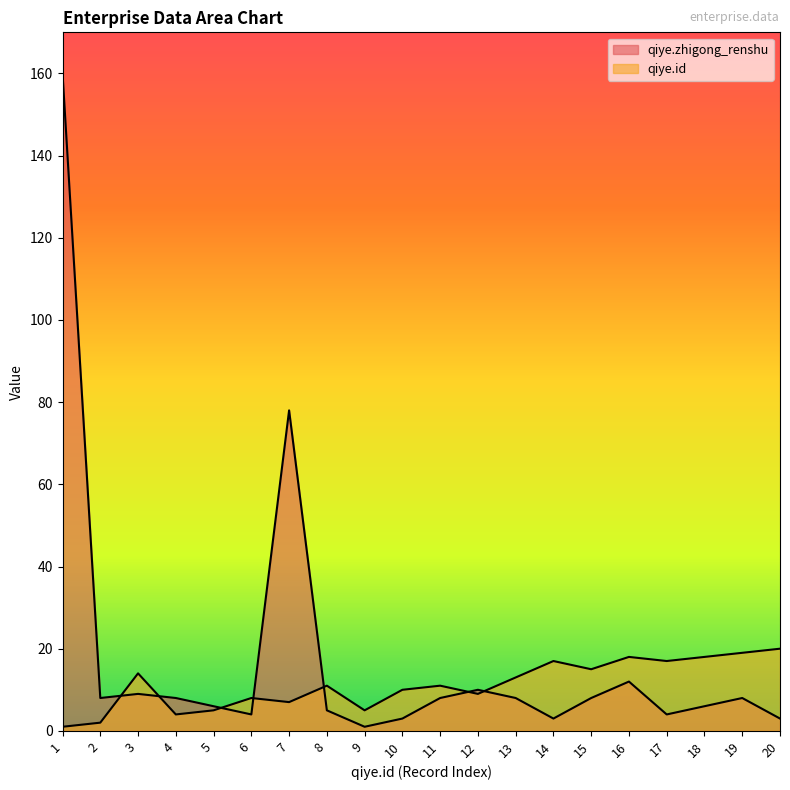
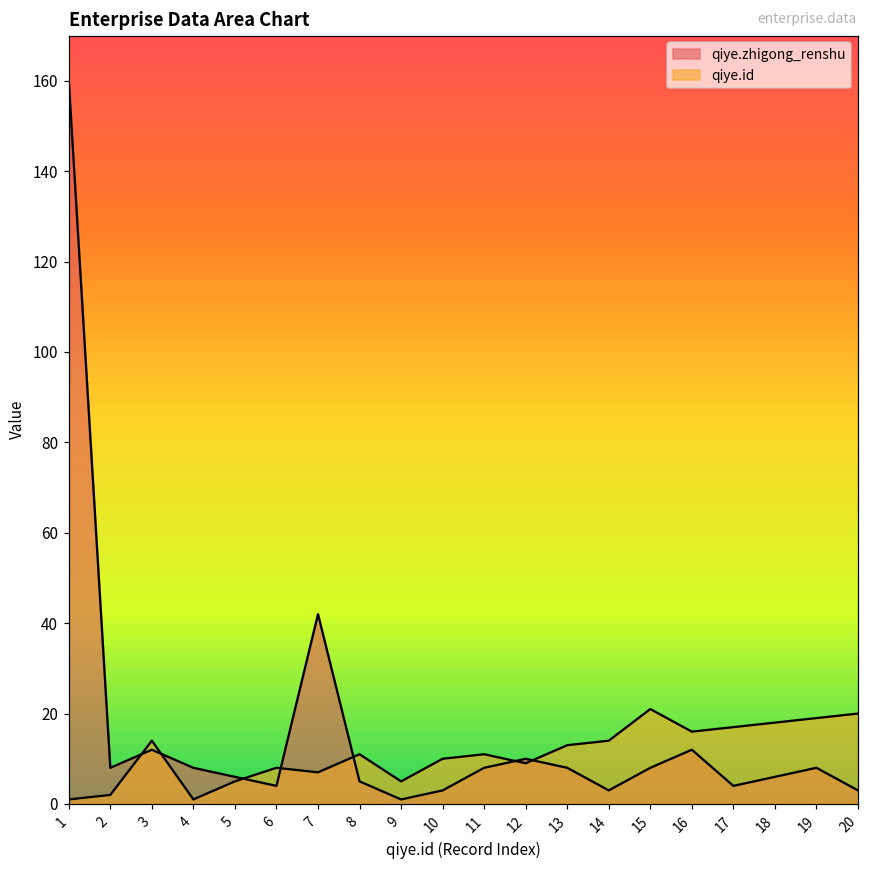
qiye.zhigong_renshu, 3: 9 -> 12
qiye.id, 4: 4 -> 1
qiye.zhigong_renshu, 7: 78 -> 42
qiye.id, 14: 17 -> 14
qiye.id, 15: 15 -> 21
qiye.id, 16: 18 -> 16
